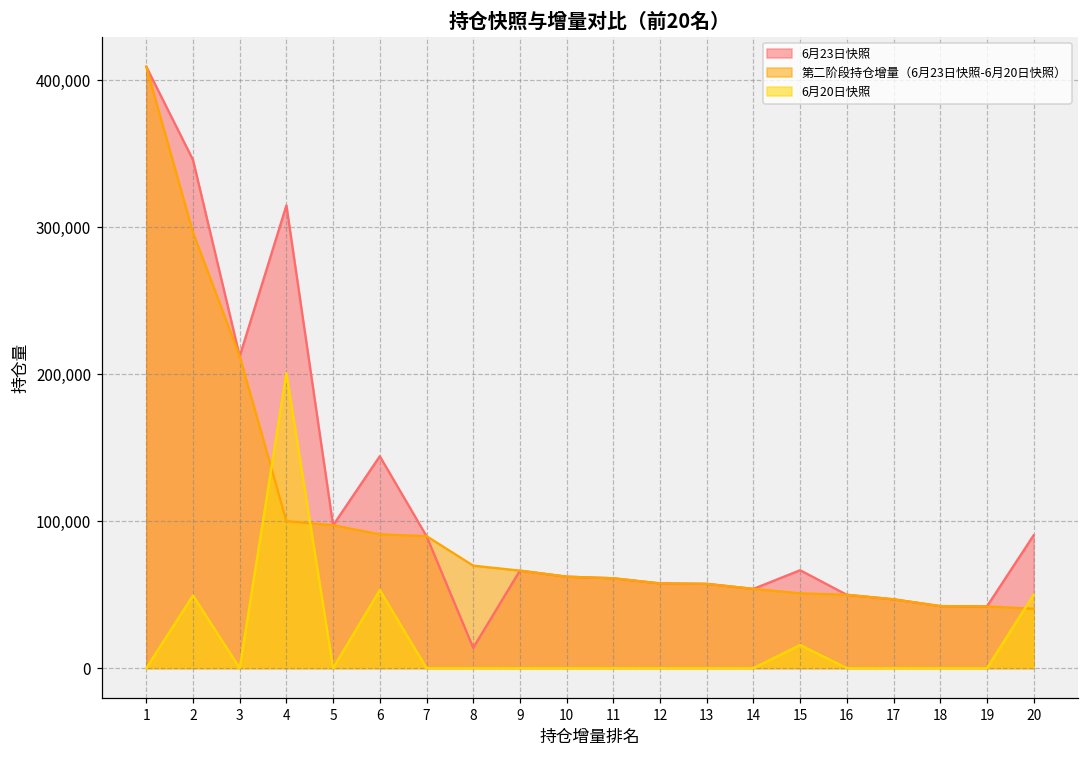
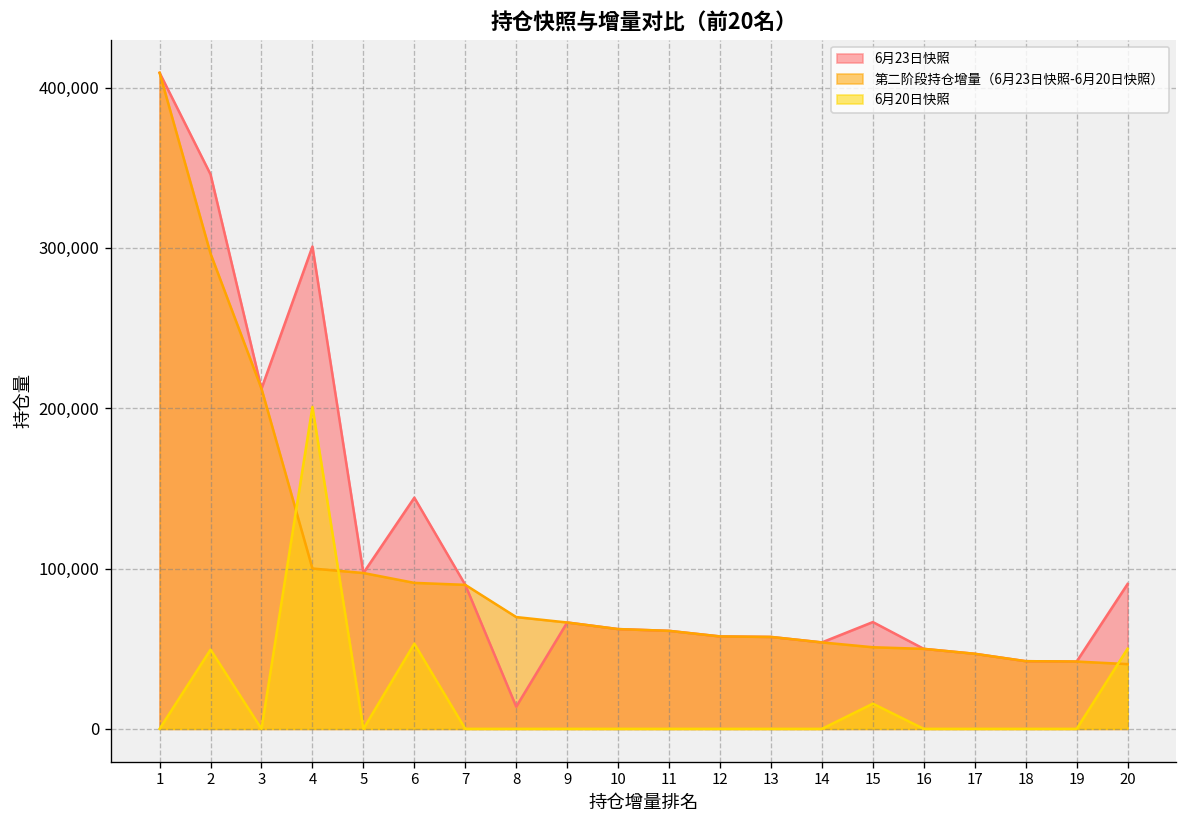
6月23日快照, 4: 315,000 -> 301,000
